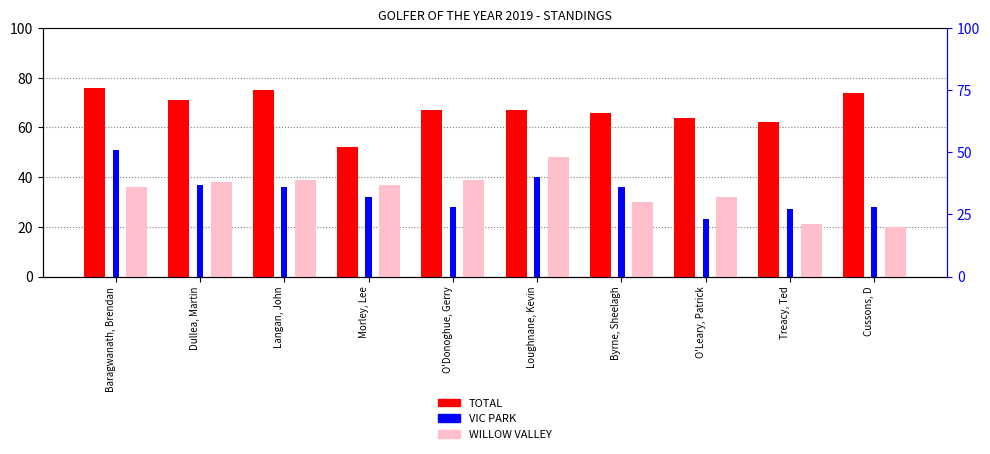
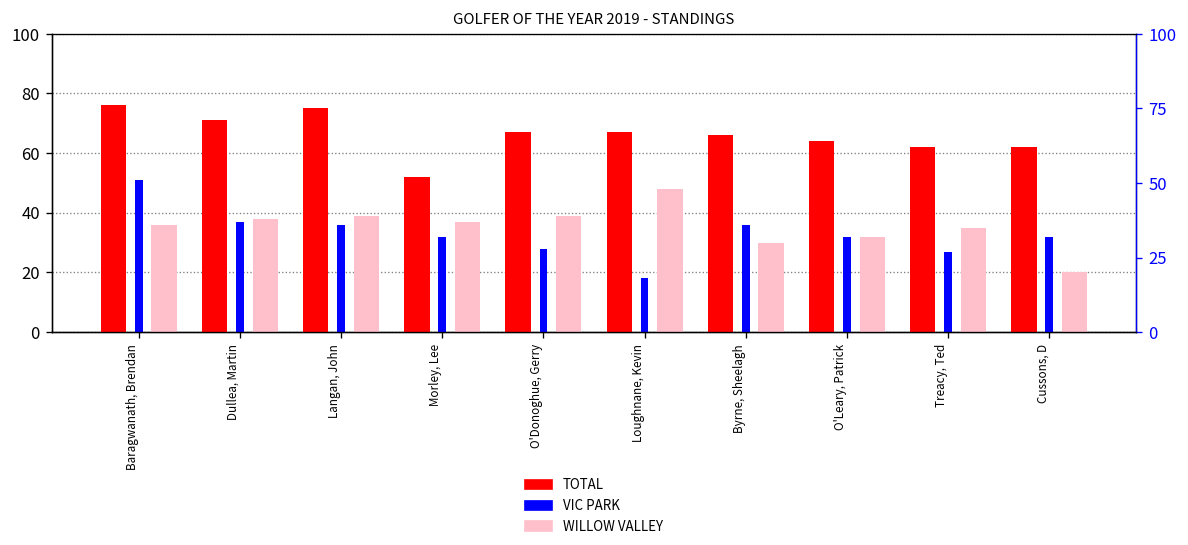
VIC PARK, Loughnane, Kevin: 40 -> 18
VIC PARK, O'Leary, Patrick: 23 -> 32
WILLOW VALLEY, Treacy, Ted: 21 -> 35
TOTAL, Cussons, D: 74 -> 62
VIC PARK, Cussons, D: 28 -> 32
